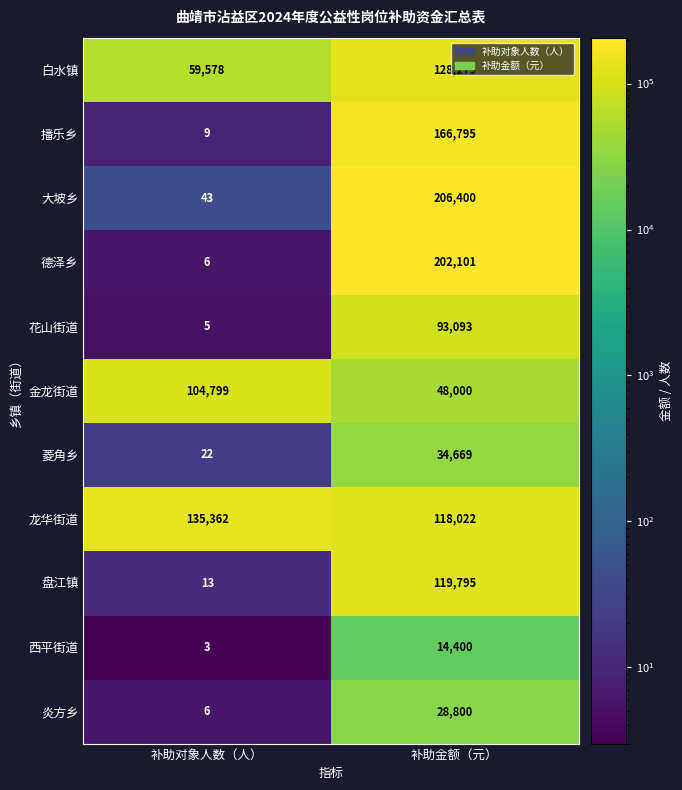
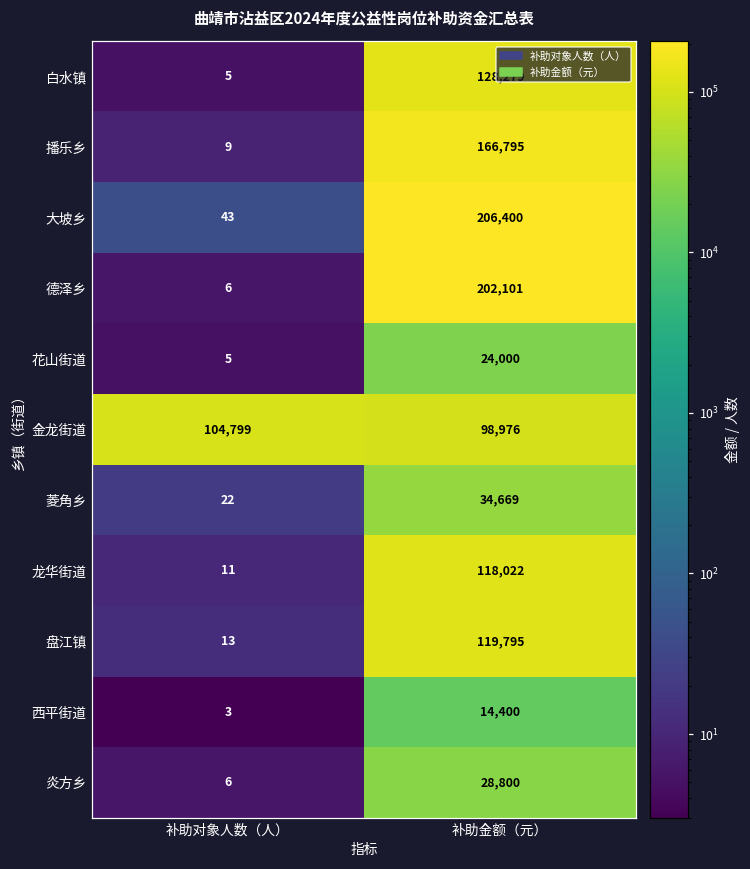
白水镇, 补助对象人数（人）: 59,578 -> 5
花山街道, 补助金额（元）: 93,093 -> 24,000
金龙街道, 补助金额（元）: 48,000 -> 98,976
龙华街道, 补助对象人数（人）: 135,362 -> 11
